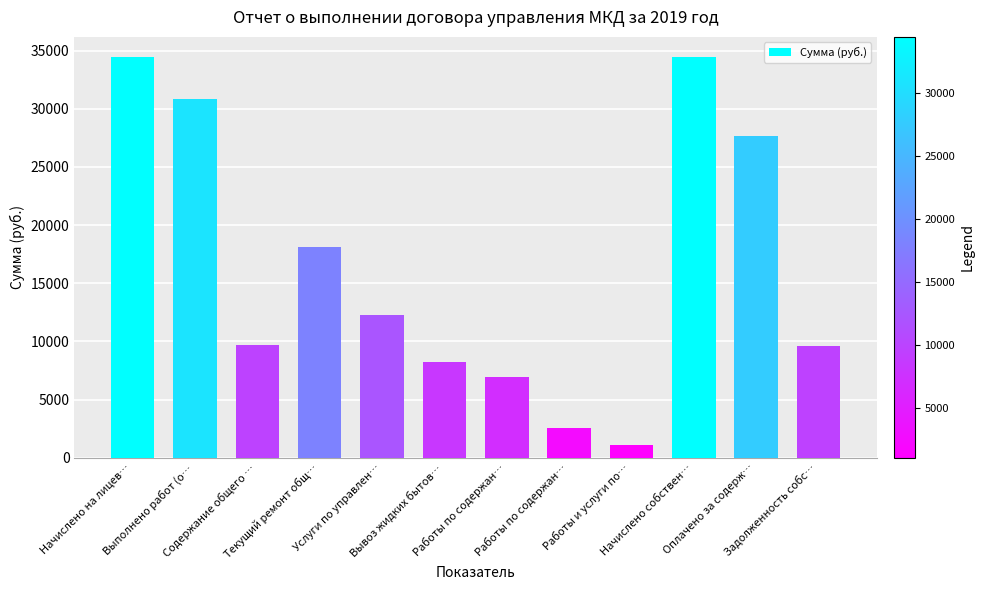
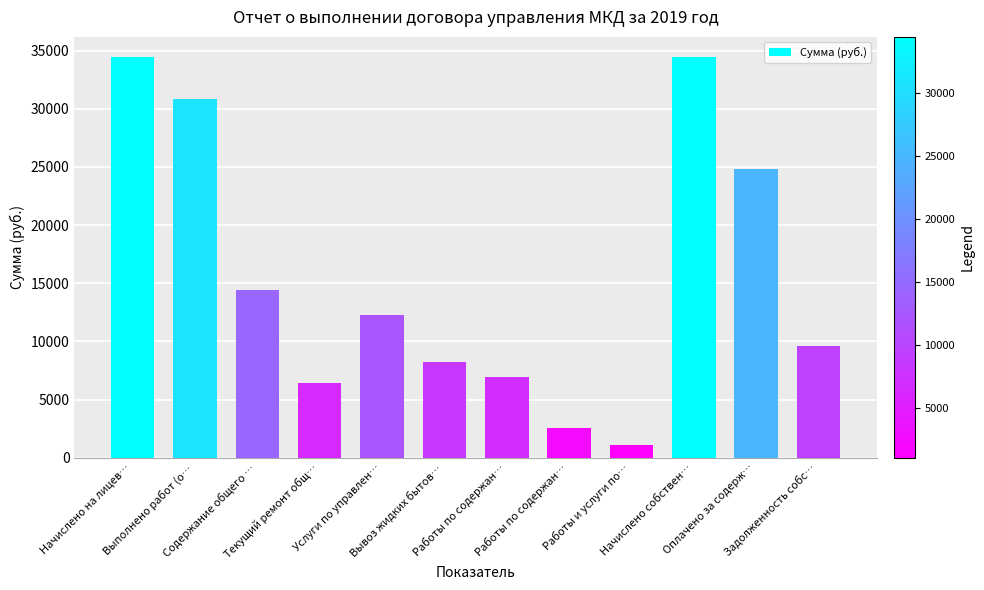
Содержание общего …: 9700 -> 14400
Текущий ремонт общ…: 18100 -> 6400
Оплачено за содерж…: 27700 -> 24800
